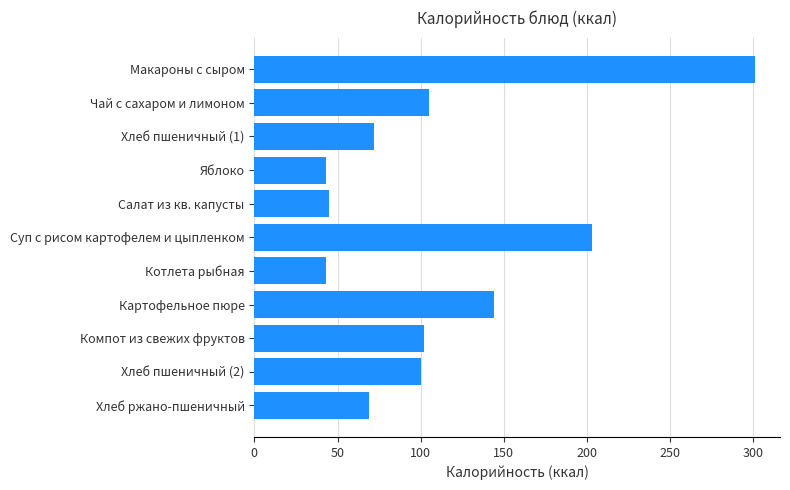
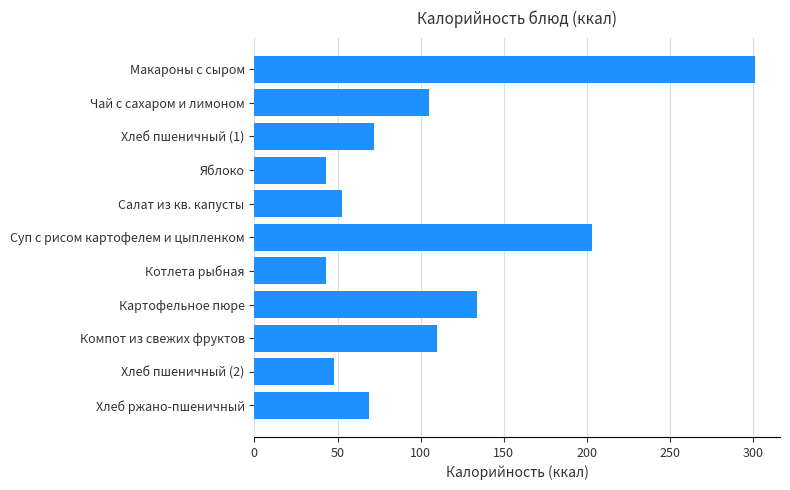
Салат из кв. капусты: 45 -> 53
Картофельное пюре: 144 -> 134
Компот из свежих фруктов: 102 -> 110
Хлеб пшеничный (2): 100 -> 48
